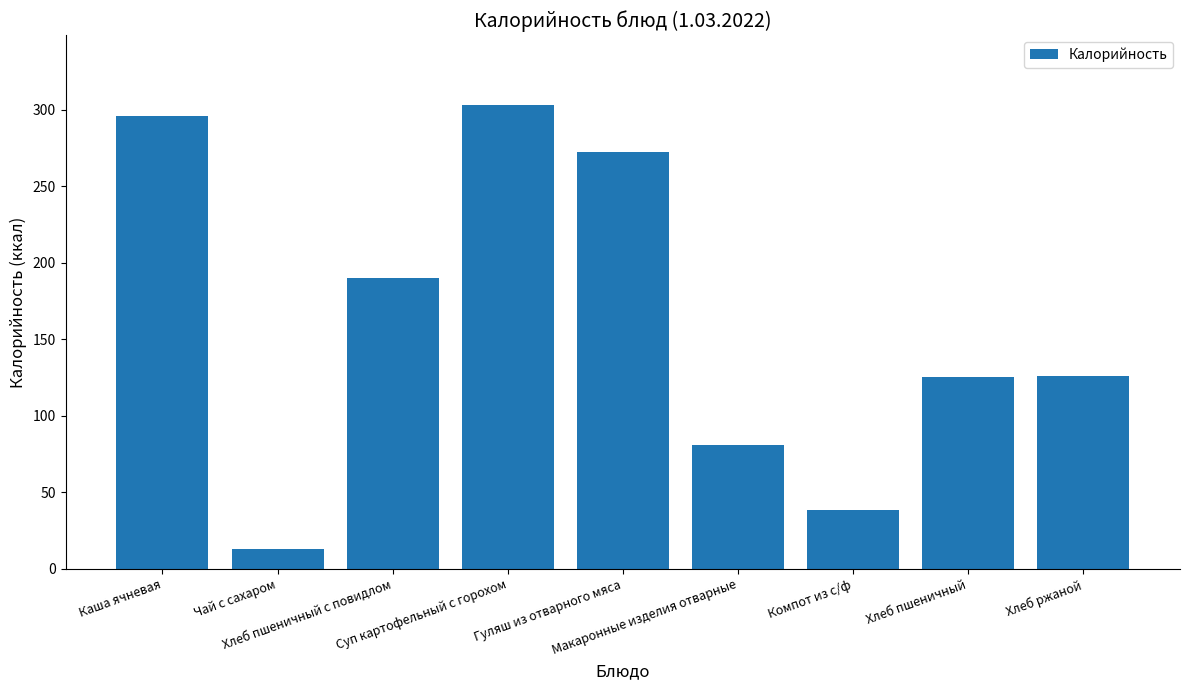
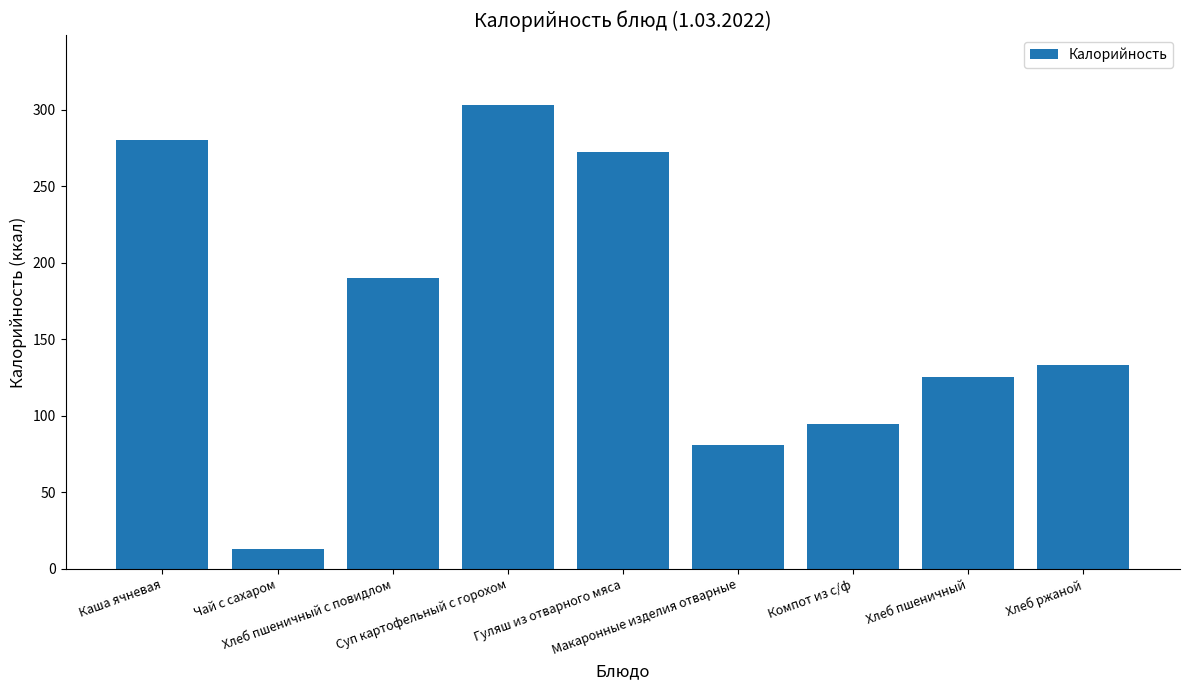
Каша ячневая: 296 -> 280
Компот из с/ф: 39 -> 94
Хлеб ржаной: 126 -> 133
